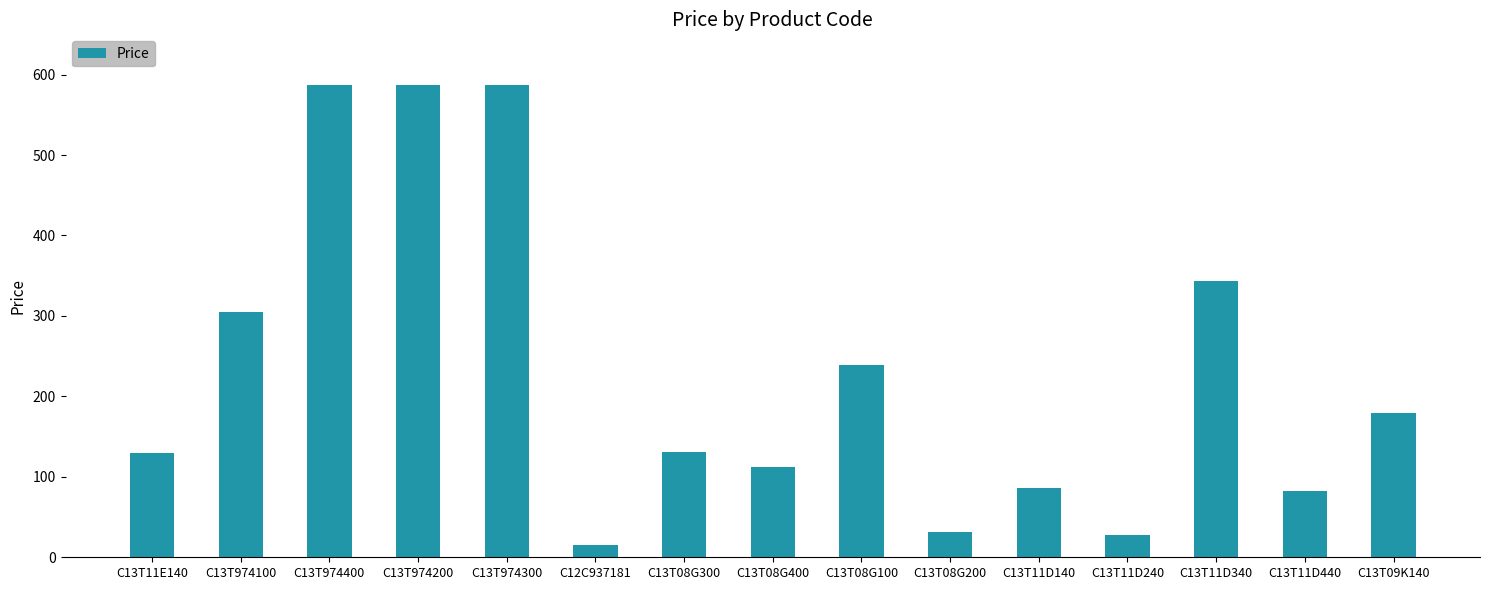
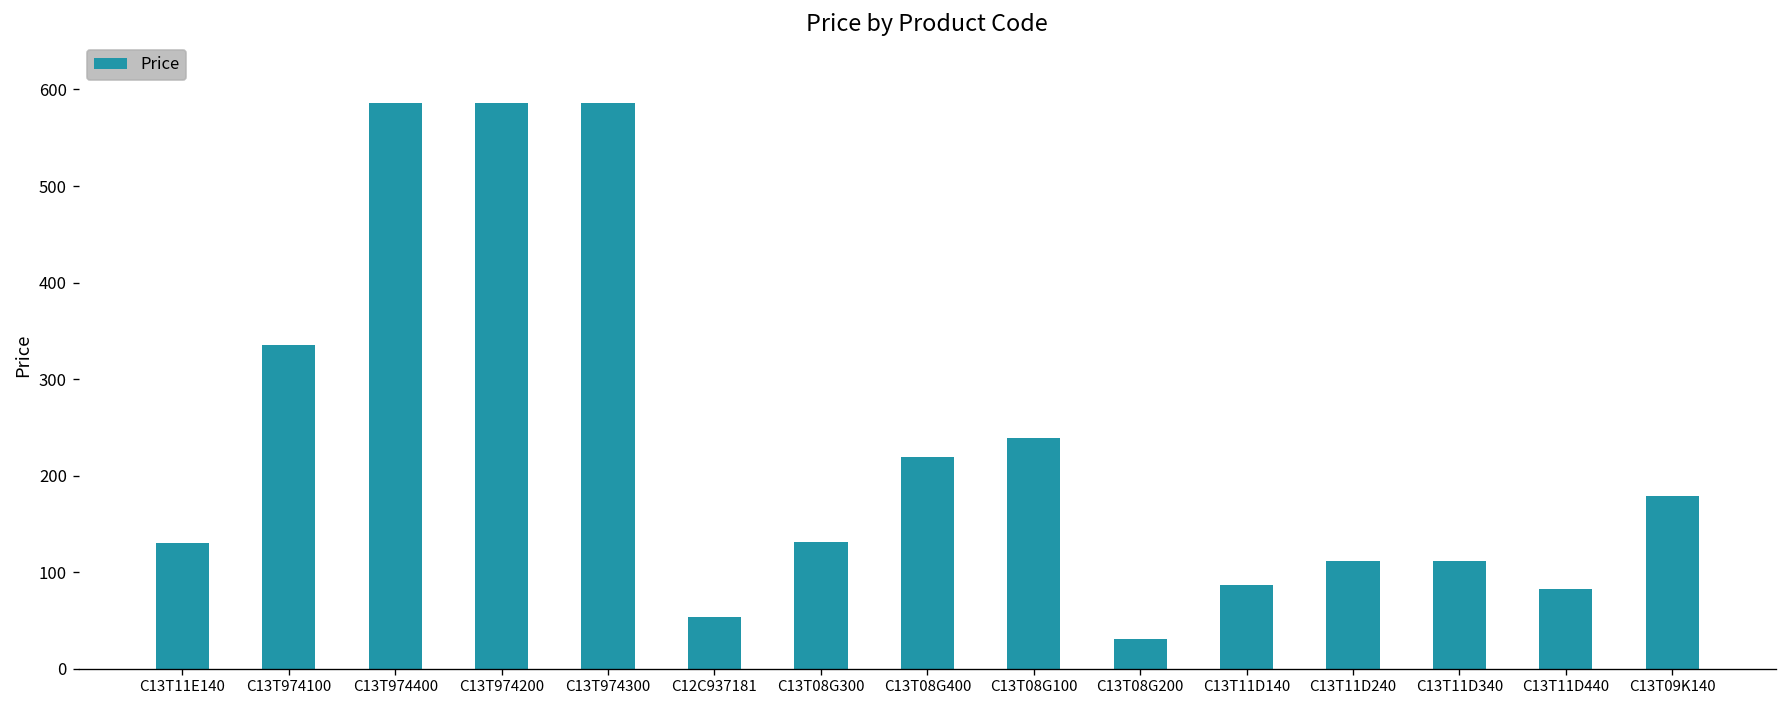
C13T974100: 310 -> 340
C12C937181: 20 -> 50
C13T08G400: 110 -> 220
C13T11D240: 30 -> 110
C13T11D340: 340 -> 110
